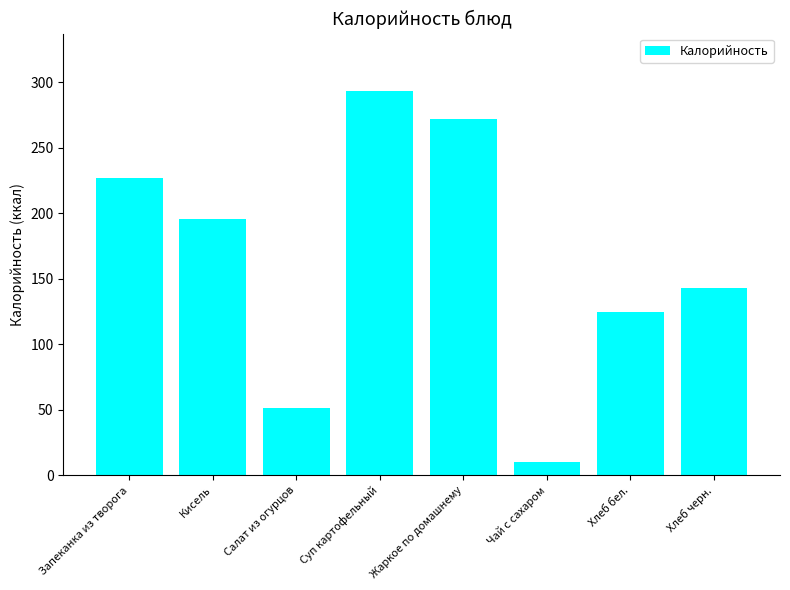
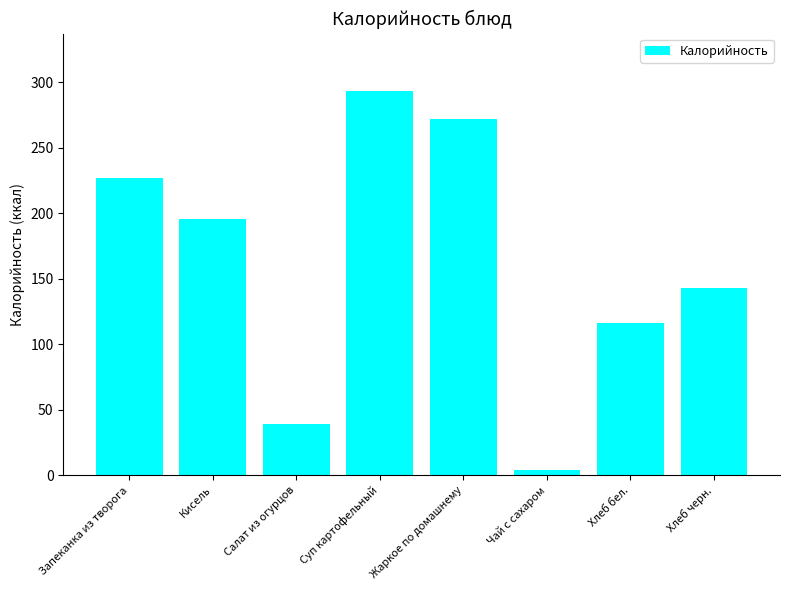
Салат из огурцов: 52 -> 39
Чай с сахаром: 10 -> 4
Хлеб бел.: 125 -> 116
